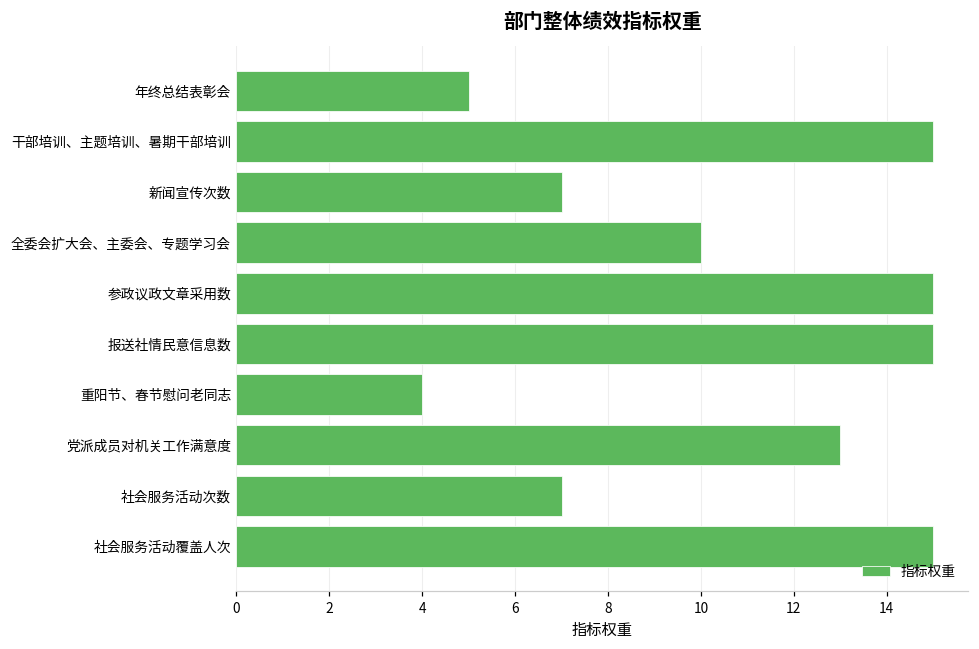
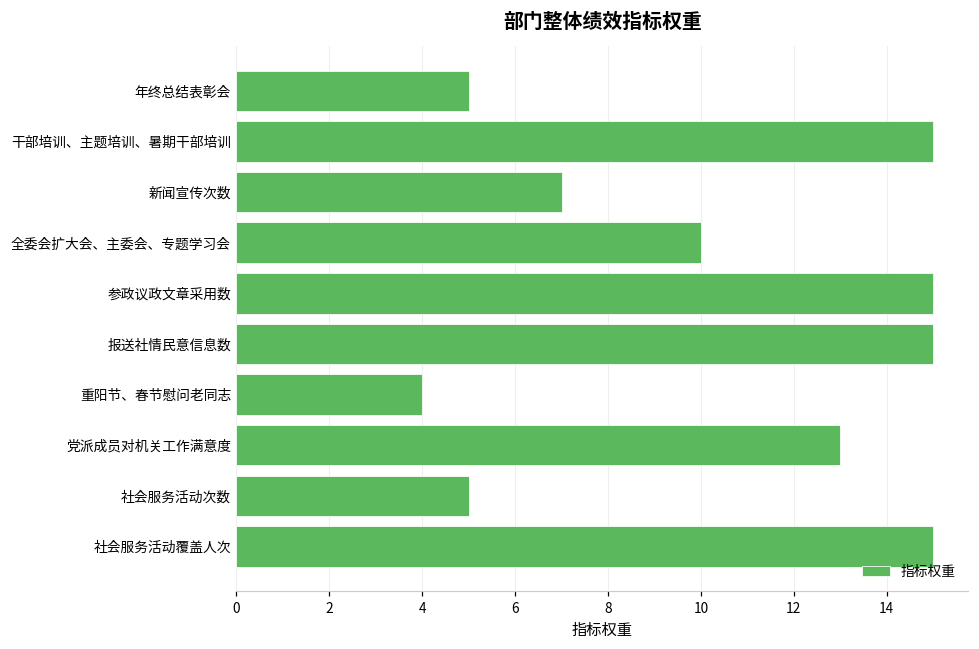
社会服务活动次数: 7 -> 5
